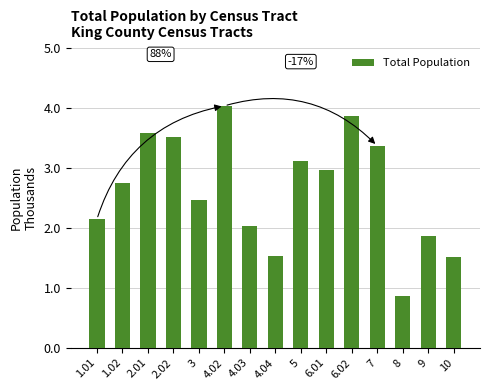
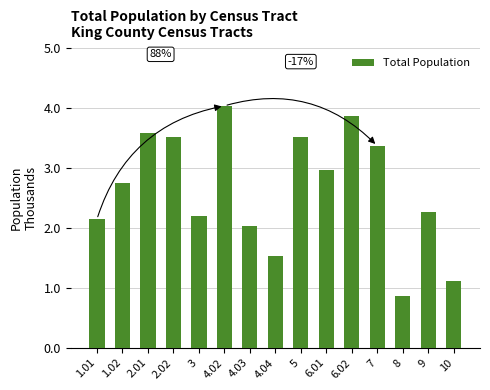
3: 2.5 -> 2.2
5: 3.1 -> 3.5
9: 1.9 -> 2.3
10: 1.5 -> 1.1
